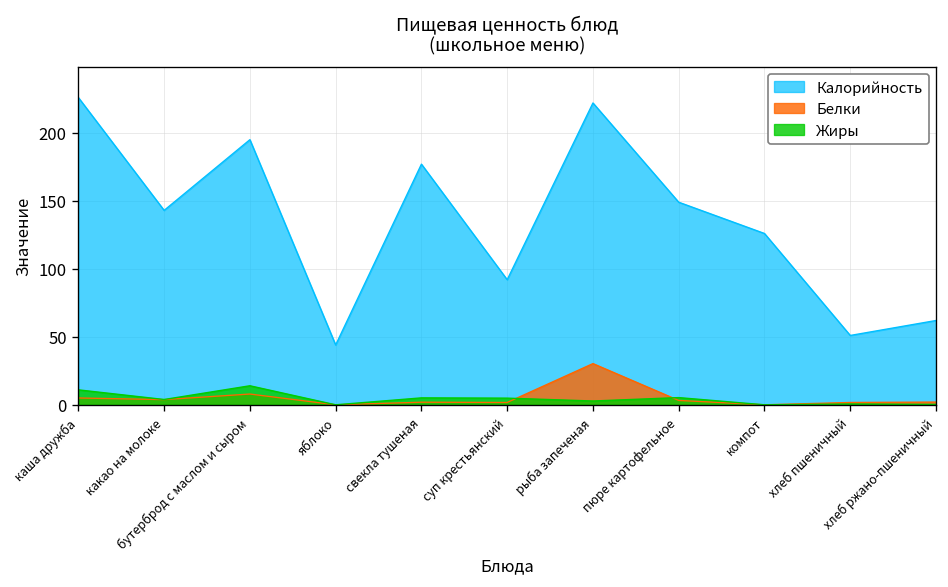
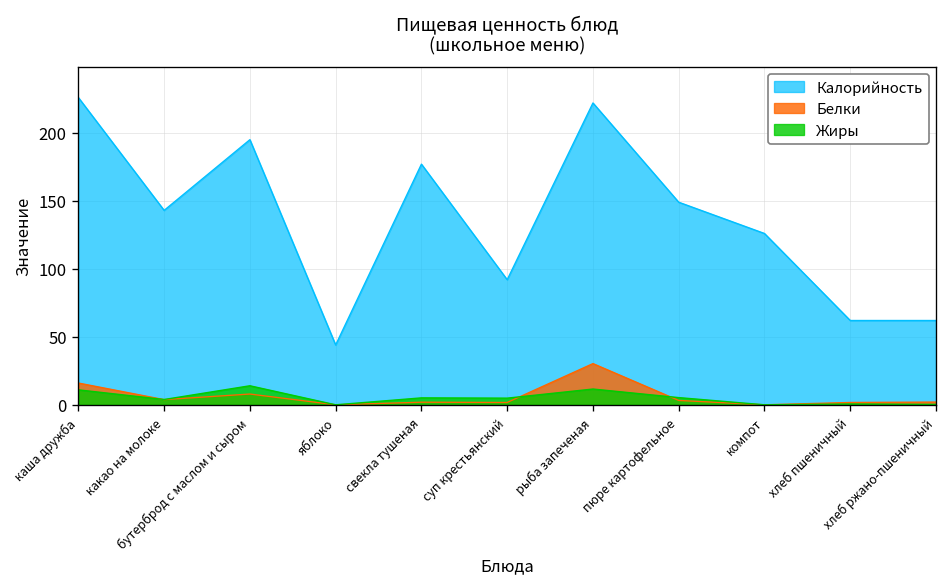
Белки, каша дружба: 5 -> 16
Жиры, рыба запеченая: 3 -> 12
Калорийность, хлеб пшеничный: 51 -> 62
